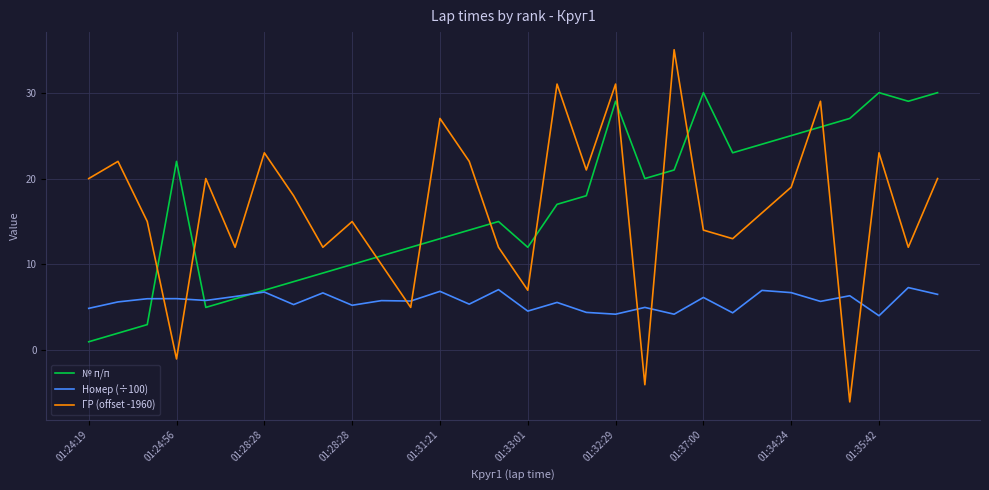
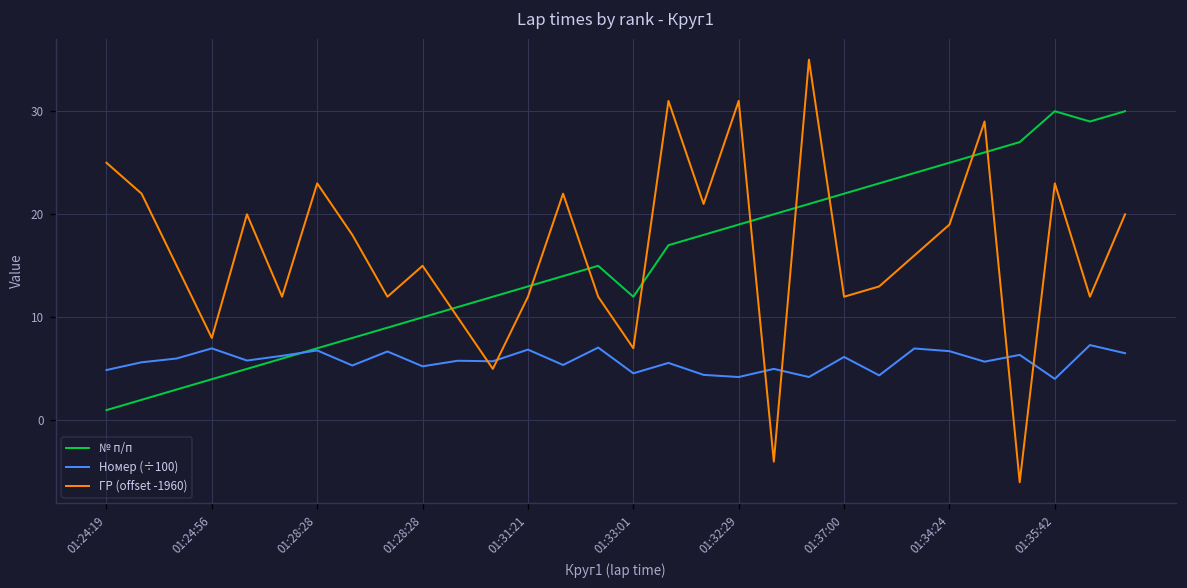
ГР (offset -1960), 01:24:19: 20 -> 25
№ п/п, 01:24:56: 22 -> 4
Номер (÷100), 01:24:56: 6 -> 7
ГР (offset -1960), 01:24:56: -1 -> 8
ГР (offset -1960), 01:31:21: 27 -> 12
№ п/п, 01:32:29: 29 -> 19
№ п/п, 01:37:00: 30 -> 22
ГР (offset -1960), 01:37:00: 14 -> 12
